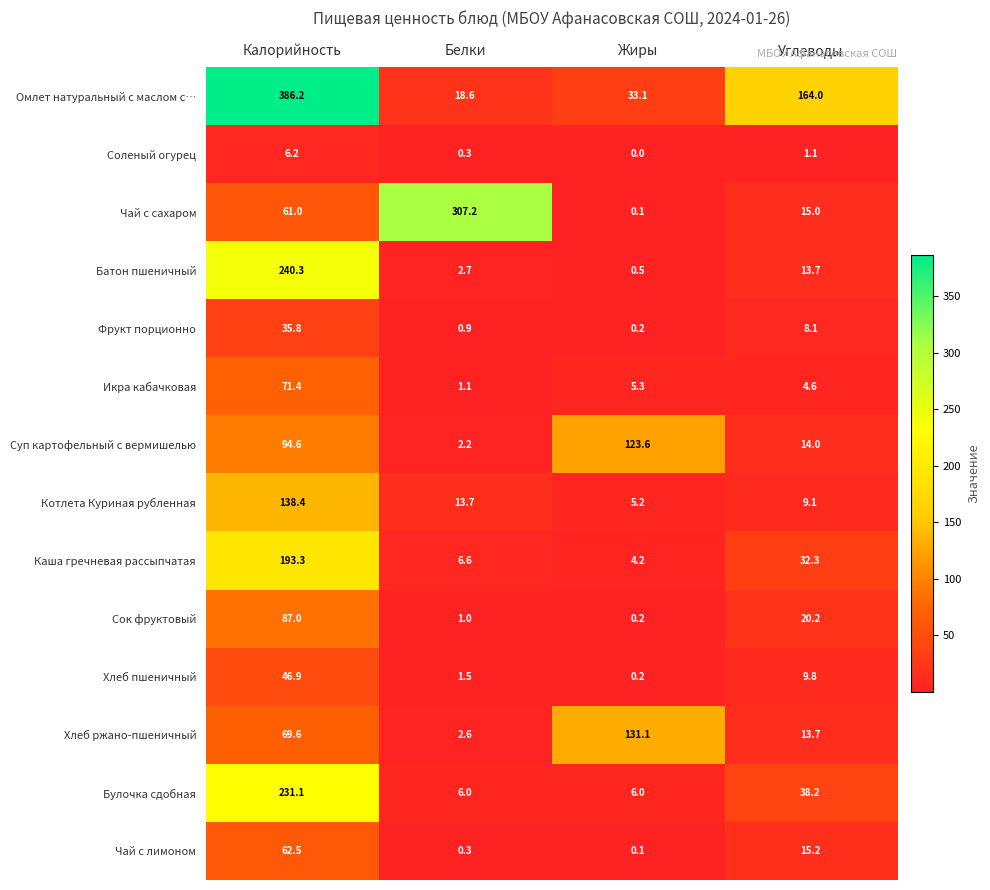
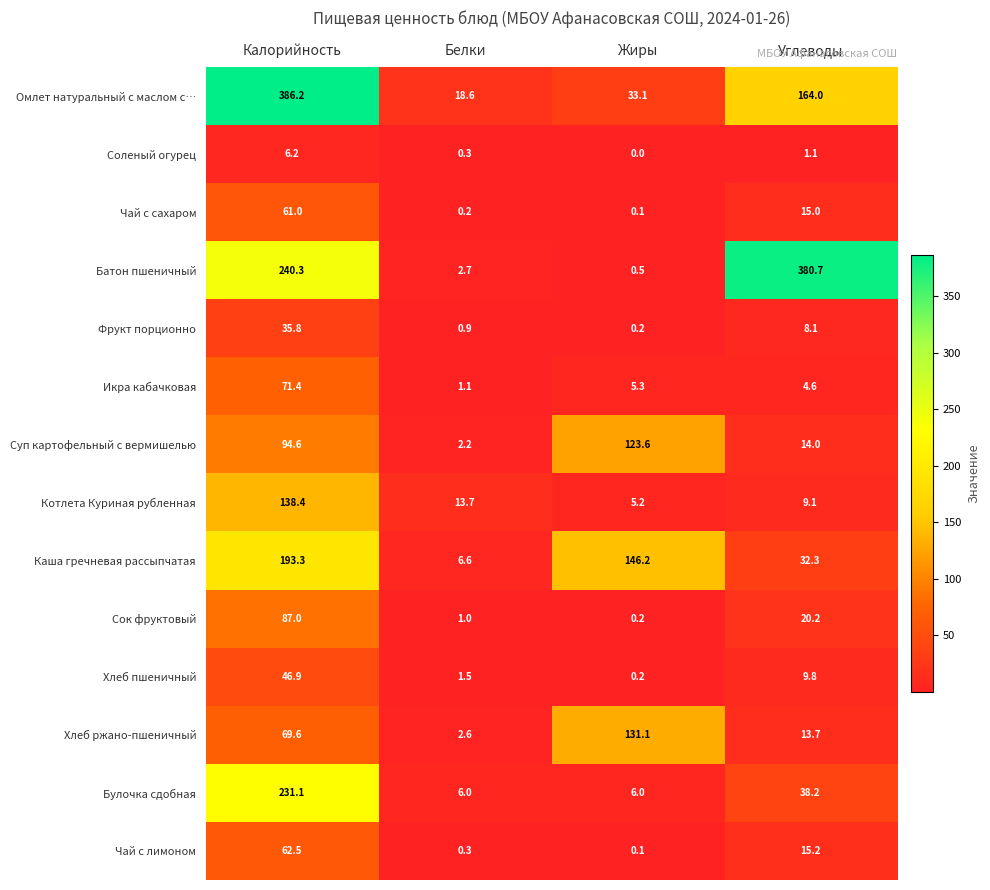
Чай с сахаром, Белки: 307.2 -> 0.2
Батон пшеничный, Углеводы: 13.7 -> 380.7
Каша гречневая рассыпчатая, Жиры: 4.2 -> 146.2
